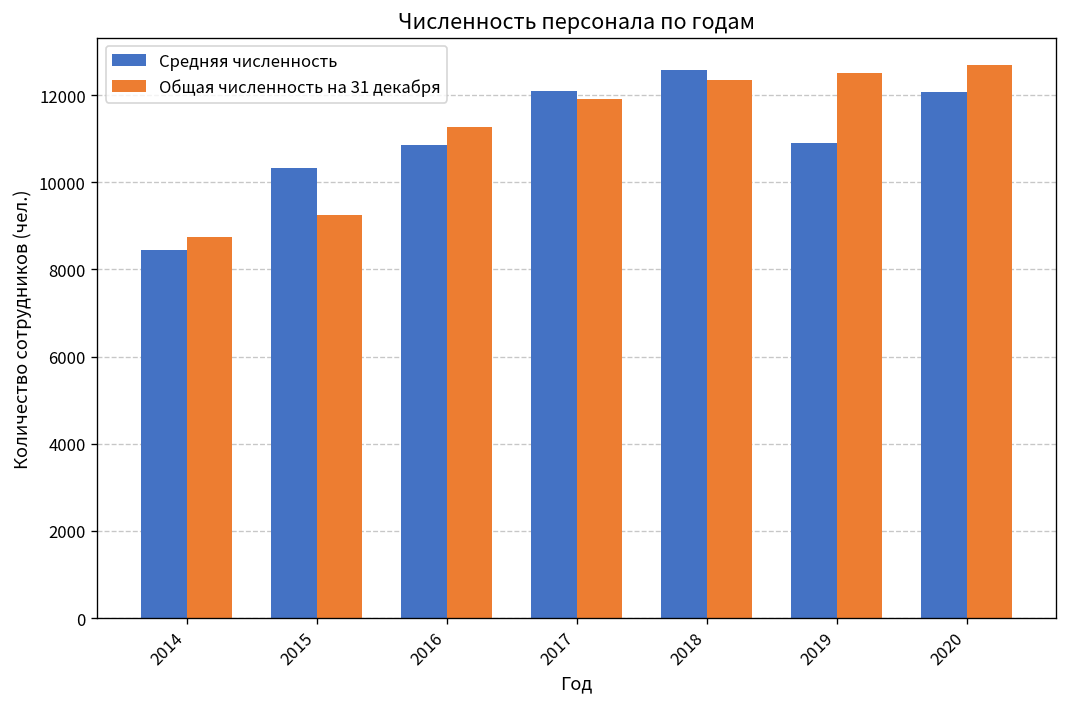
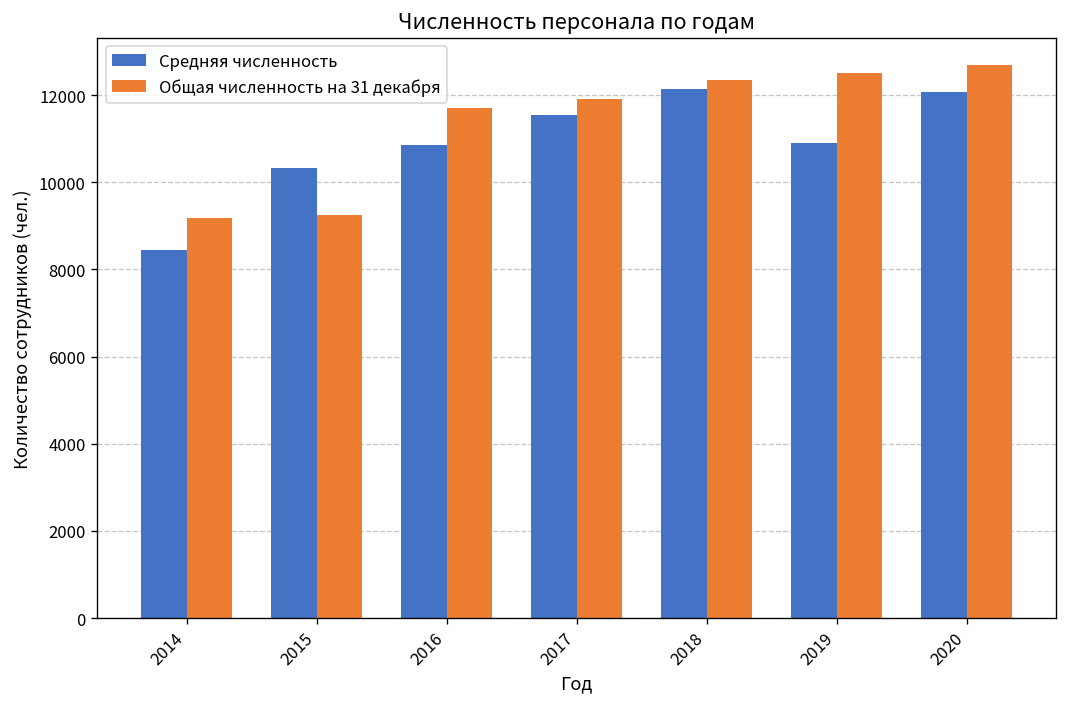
Общая численность на 31 декабря, 2014: 8800 -> 9200
Общая численность на 31 декабря, 2016: 11300 -> 11700
Средняя численность, 2017: 12100 -> 11600
Средняя численность, 2018: 12600 -> 12100
